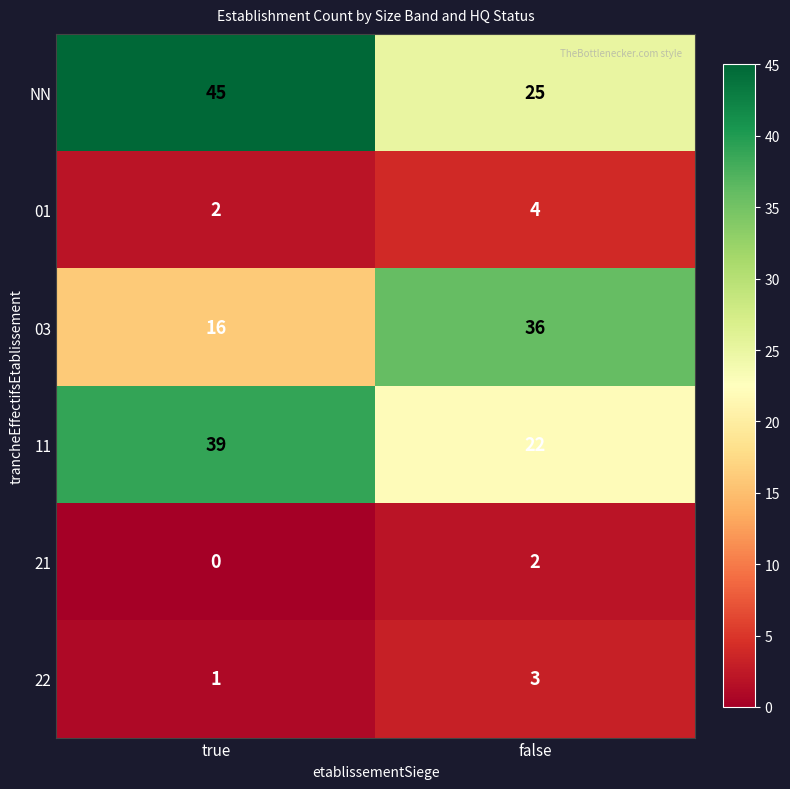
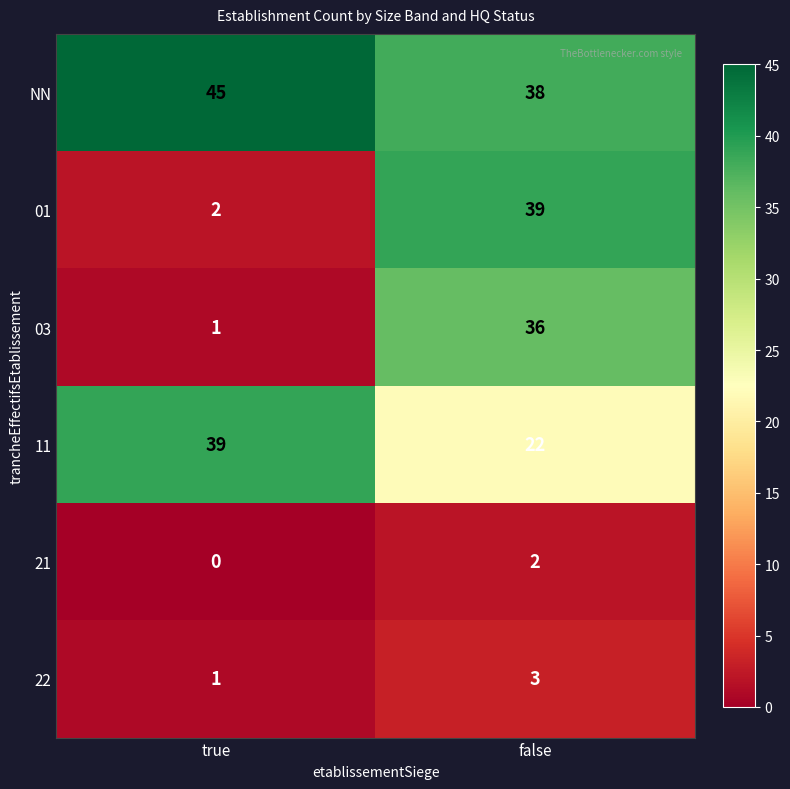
NN, false: 25 -> 38
01, false: 4 -> 39
03, true: 16 -> 1
